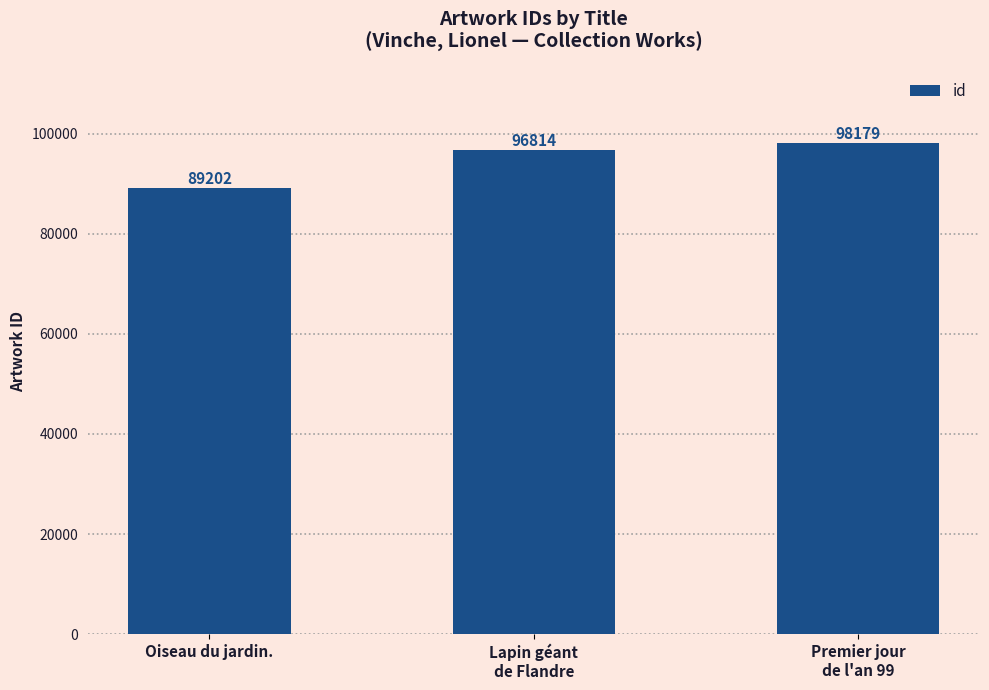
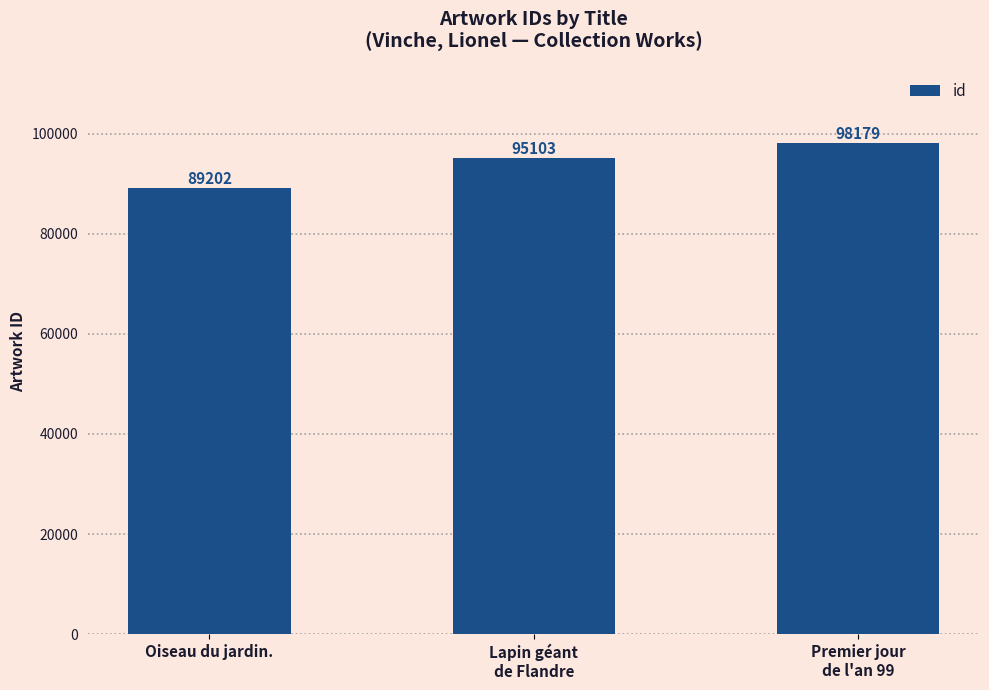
Lapin géant de Flandre: 96814 -> 95103
